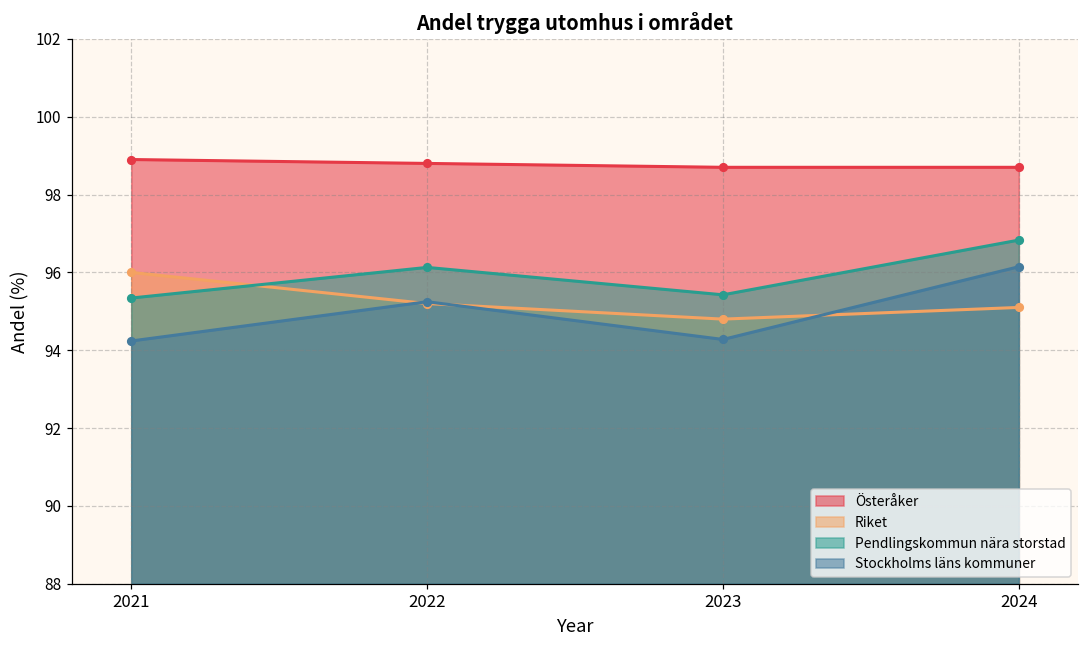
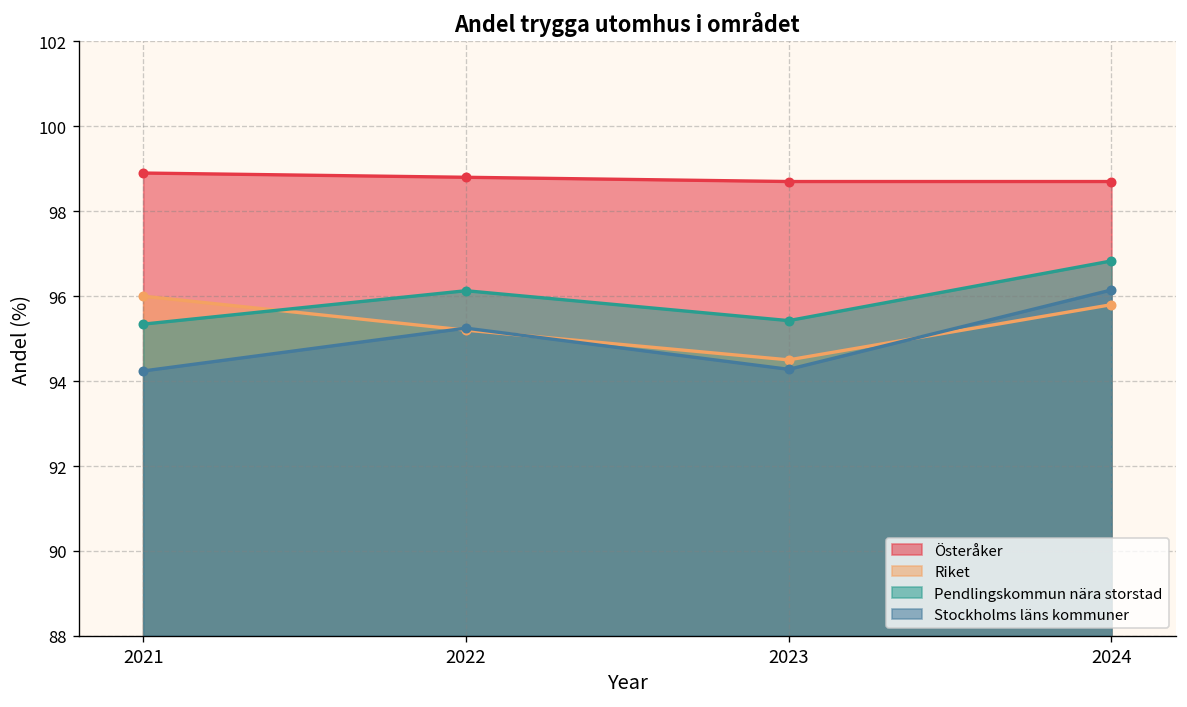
Riket, 2023: 94.8 -> 94.5
Riket, 2024: 95.1 -> 95.8
